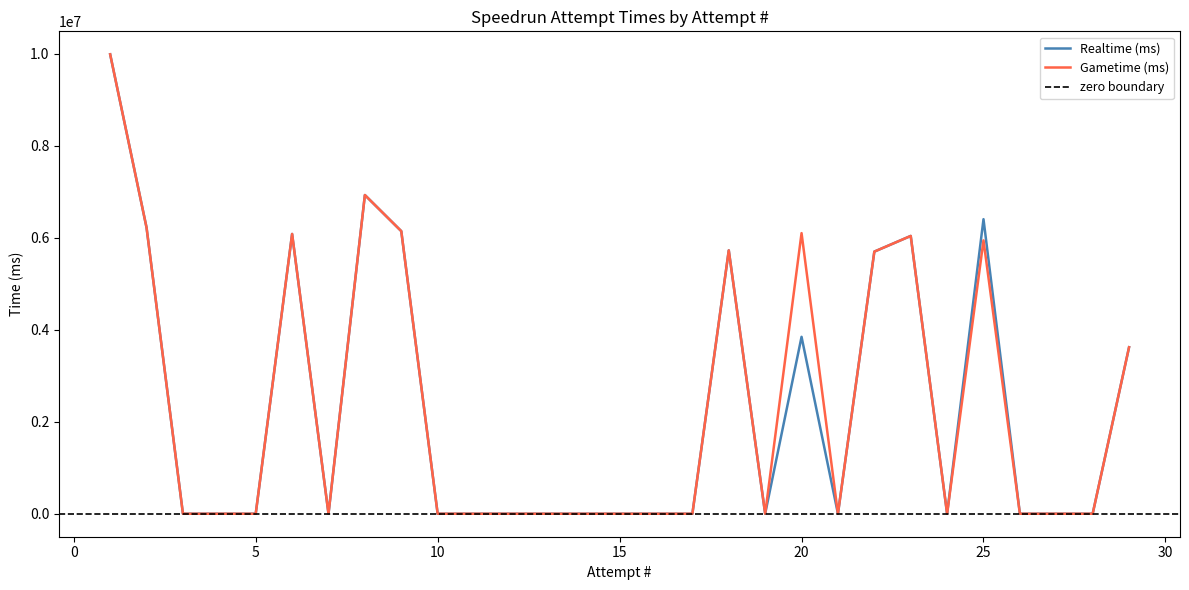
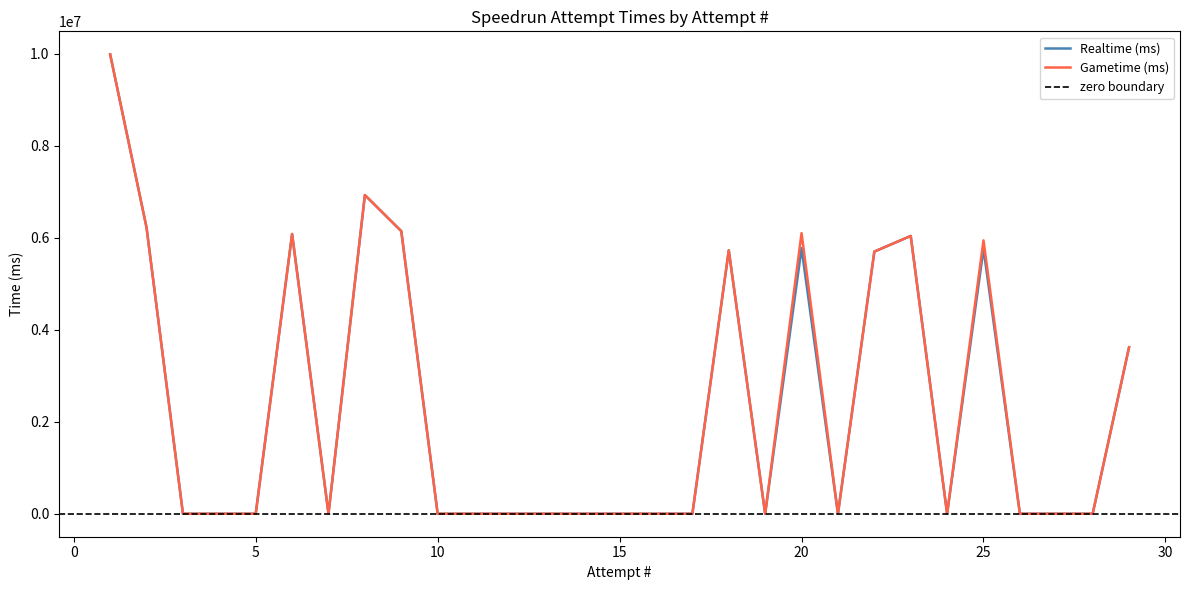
Realtime (ms), 20: 3800000 -> 5800000
Realtime (ms), 25: 6400000 -> 5800000
